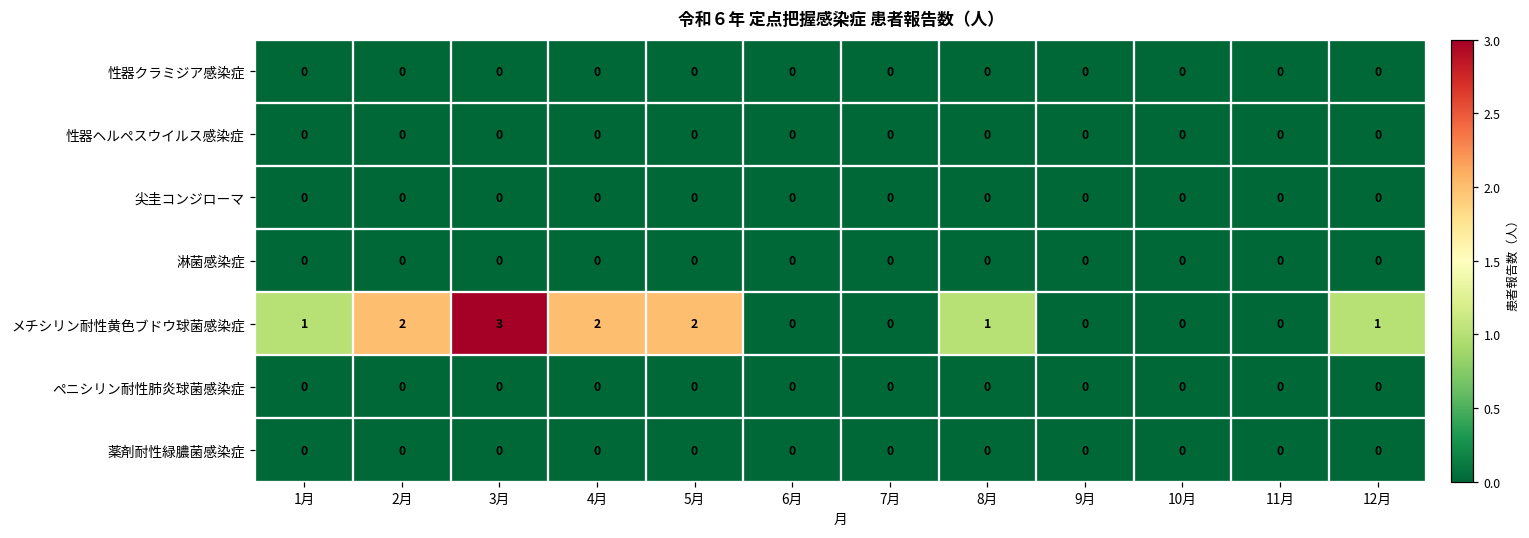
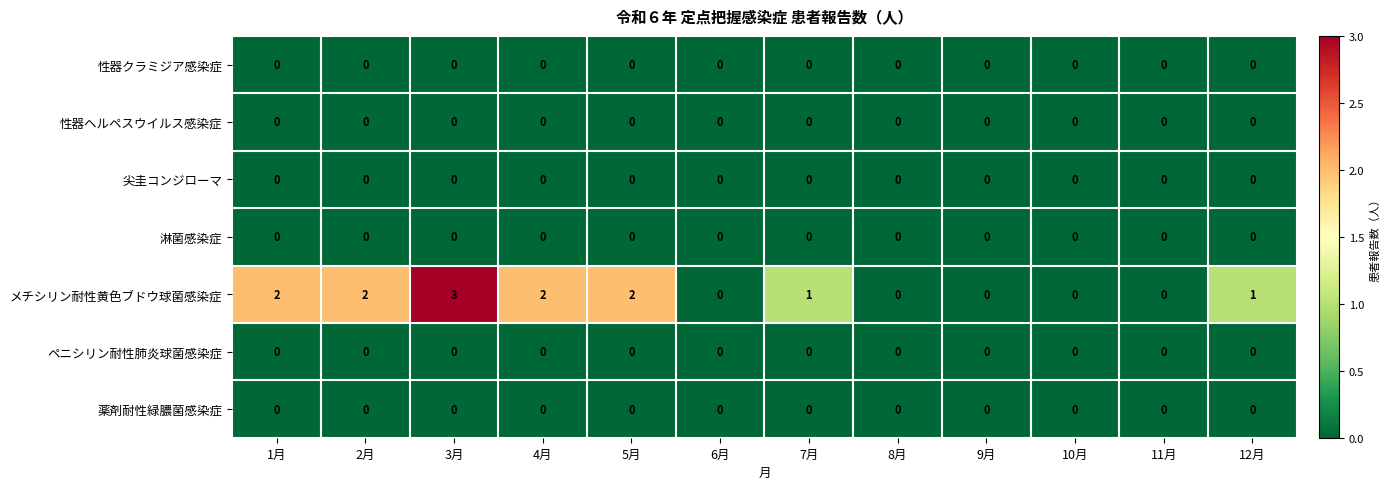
メチシリン耐性黄色ブドウ球菌感染症, 1月: 1 -> 2
メチシリン耐性黄色ブドウ球菌感染症, 7月: 0 -> 1
メチシリン耐性黄色ブドウ球菌感染症, 8月: 1 -> 0
